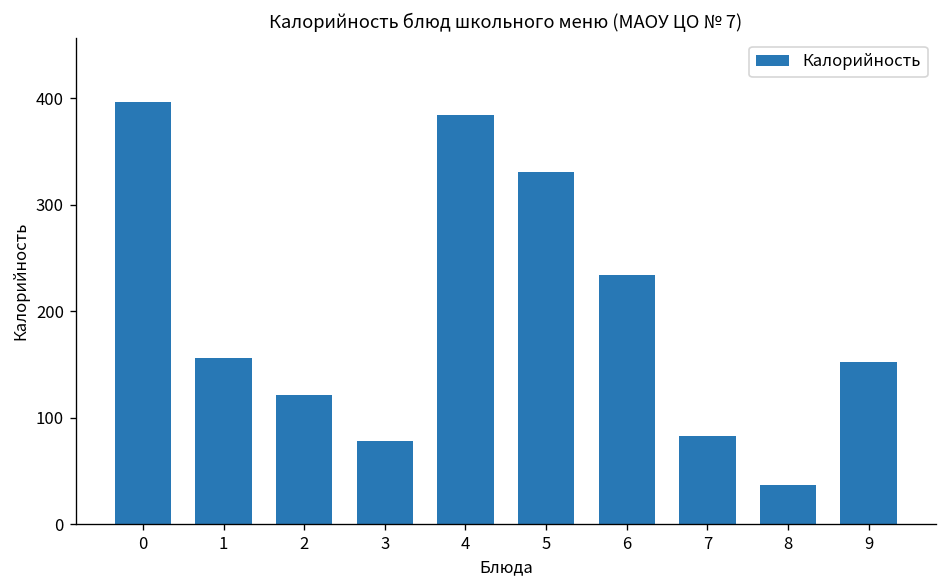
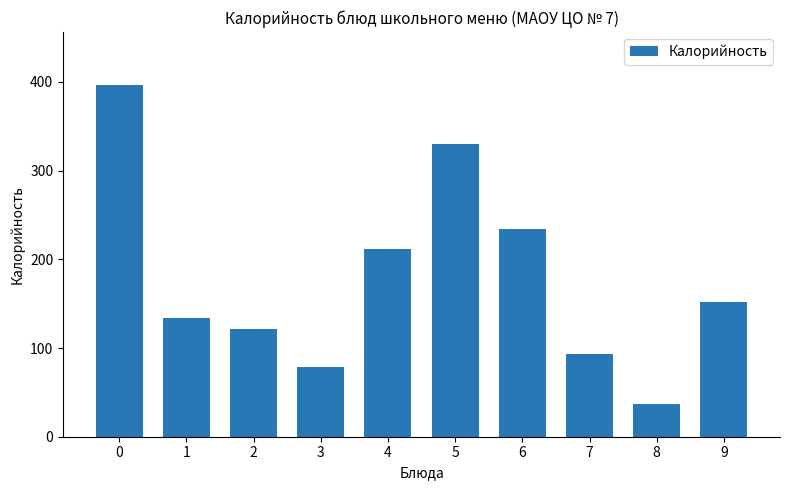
1: 160 -> 130
4: 380 -> 210
7: 80 -> 90
